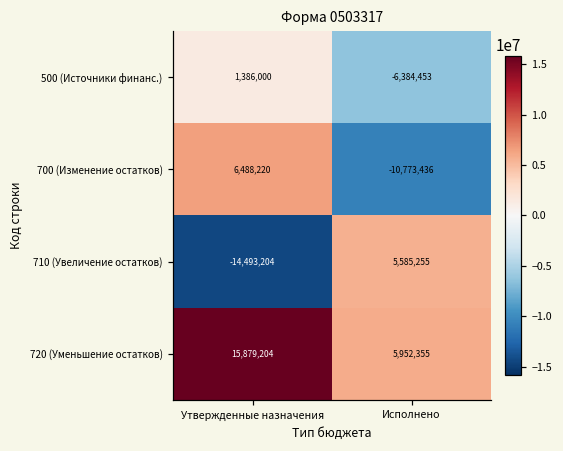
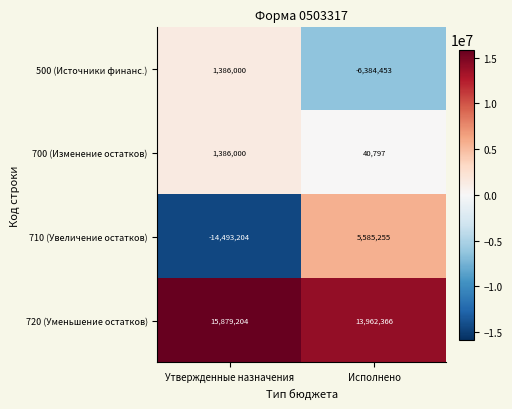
700 (Изменение остатков), Утвержденные назначения: 6,488,220 -> 1,386,000
700 (Изменение остатков), Исполнено: -10,773,436 -> 40,797
720 (Уменьшение остатков), Исполнено: 5,952,355 -> 13,962,366
